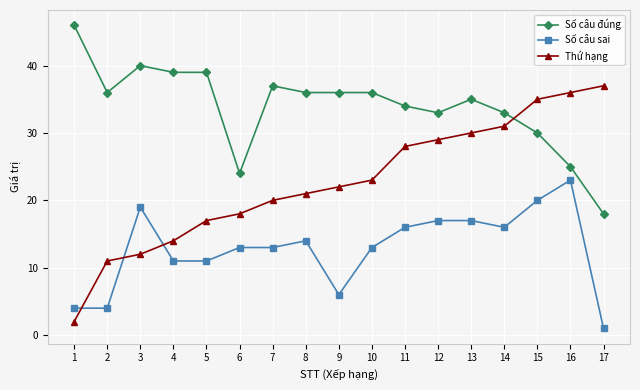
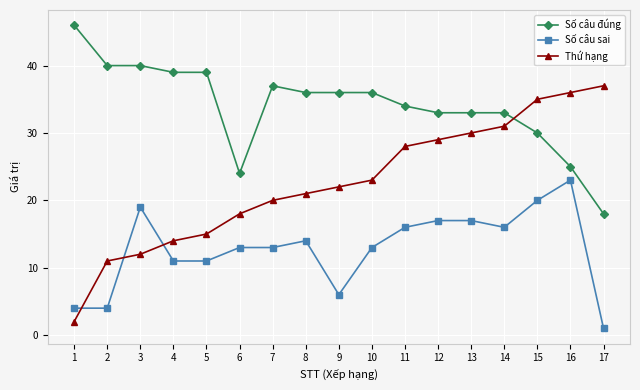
Số câu đúng, 2: 36 -> 40
Thứ hạng, 5: 17 -> 15
Số câu đúng, 13: 35 -> 33
